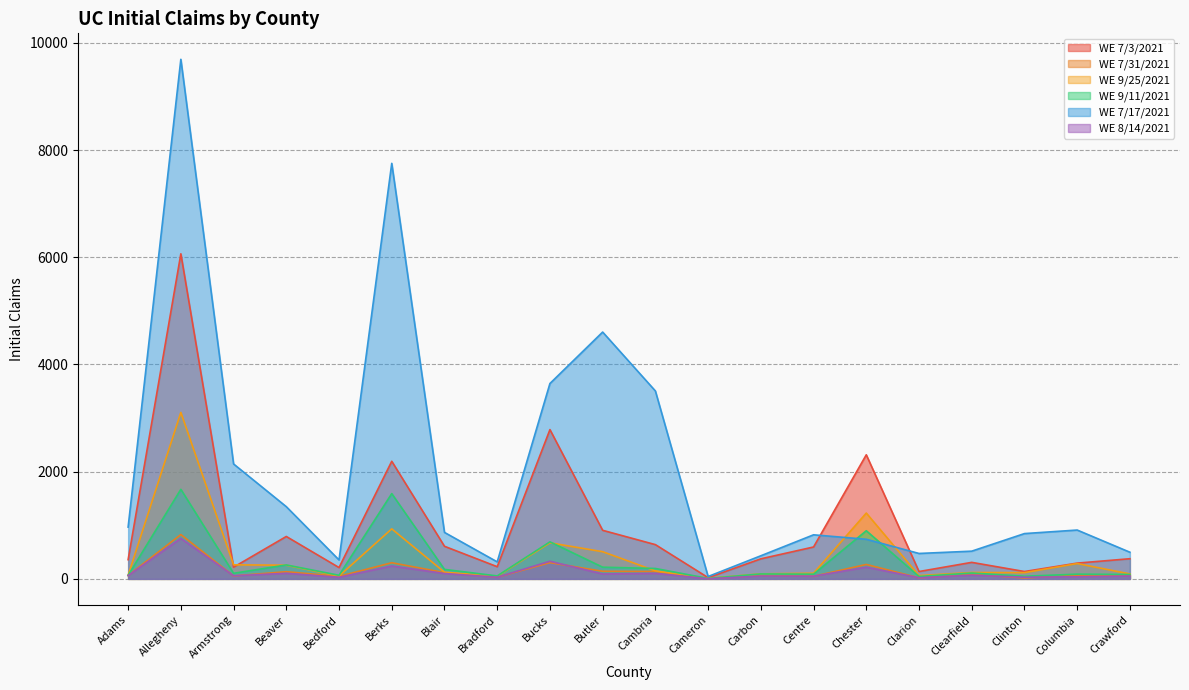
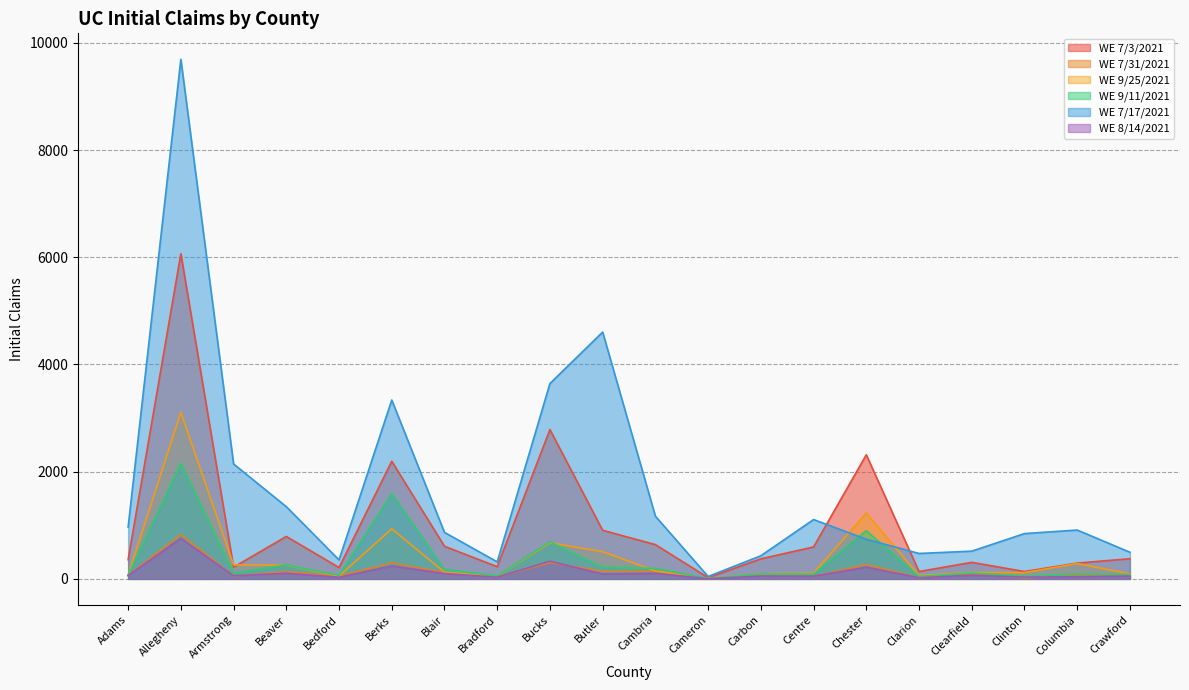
WE 9/11/2021, Allegheny: 1700 -> 2200
WE 7/17/2021, Berks: 7800 -> 3300
WE 7/17/2021, Cambria: 3500 -> 1200
WE 7/17/2021, Centre: 800 -> 1100
